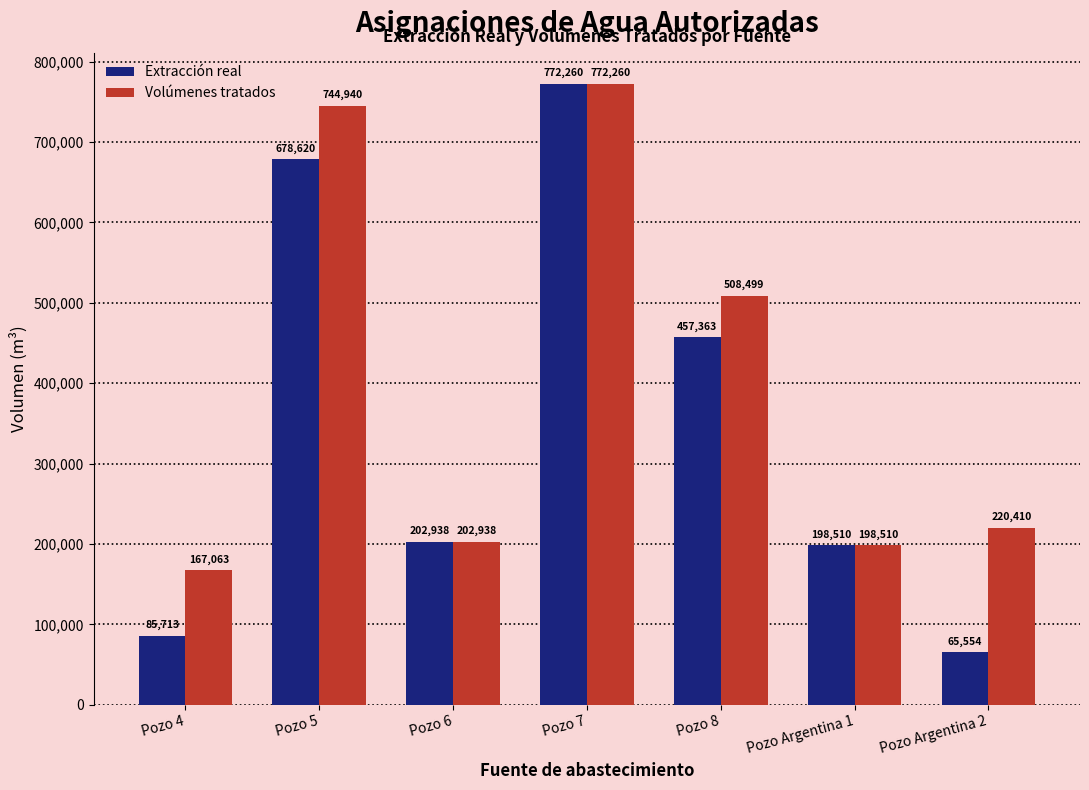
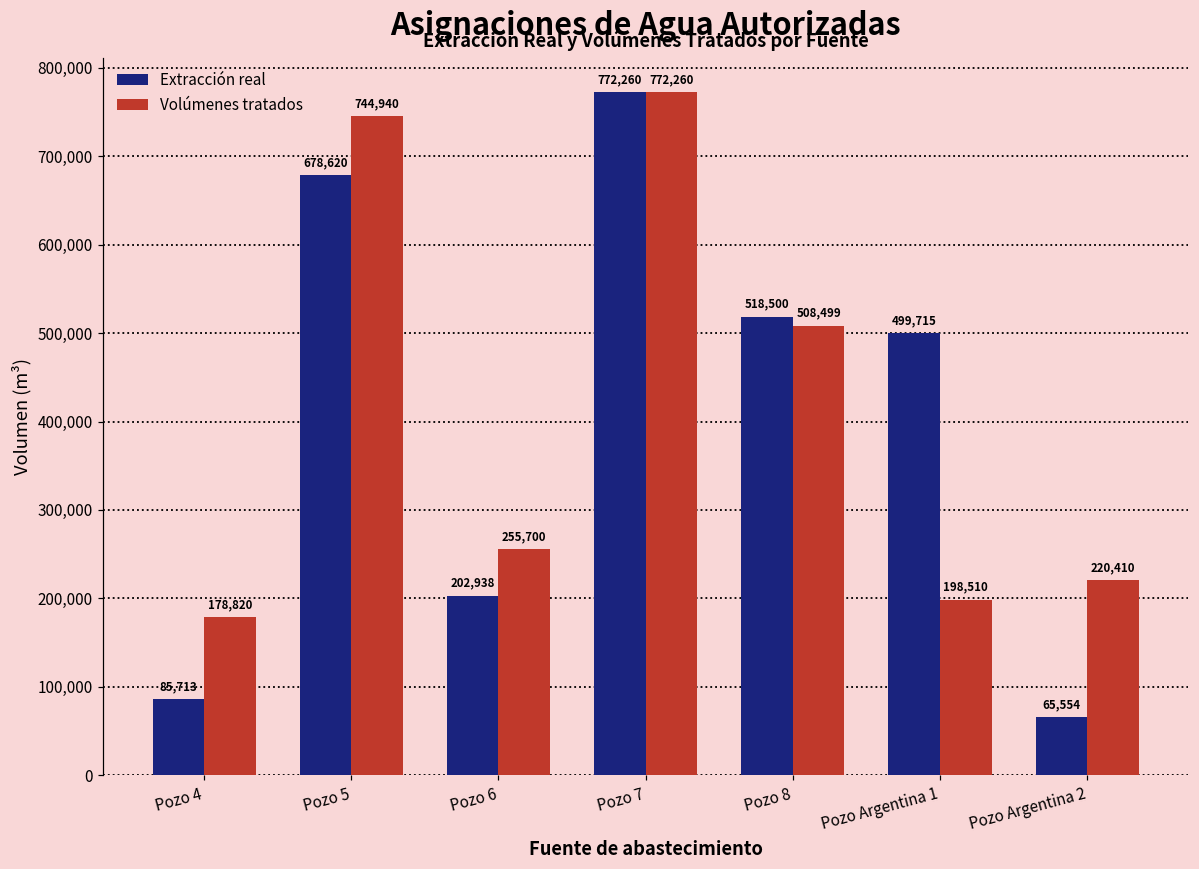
Volúmenes tratados, Pozo 4: 167,063 -> 178,820
Volúmenes tratados, Pozo 6: 202,938 -> 255,700
Extracción real, Pozo 8: 457,363 -> 518,500
Extracción real, Pozo Argentina 1: 198,510 -> 499,715
